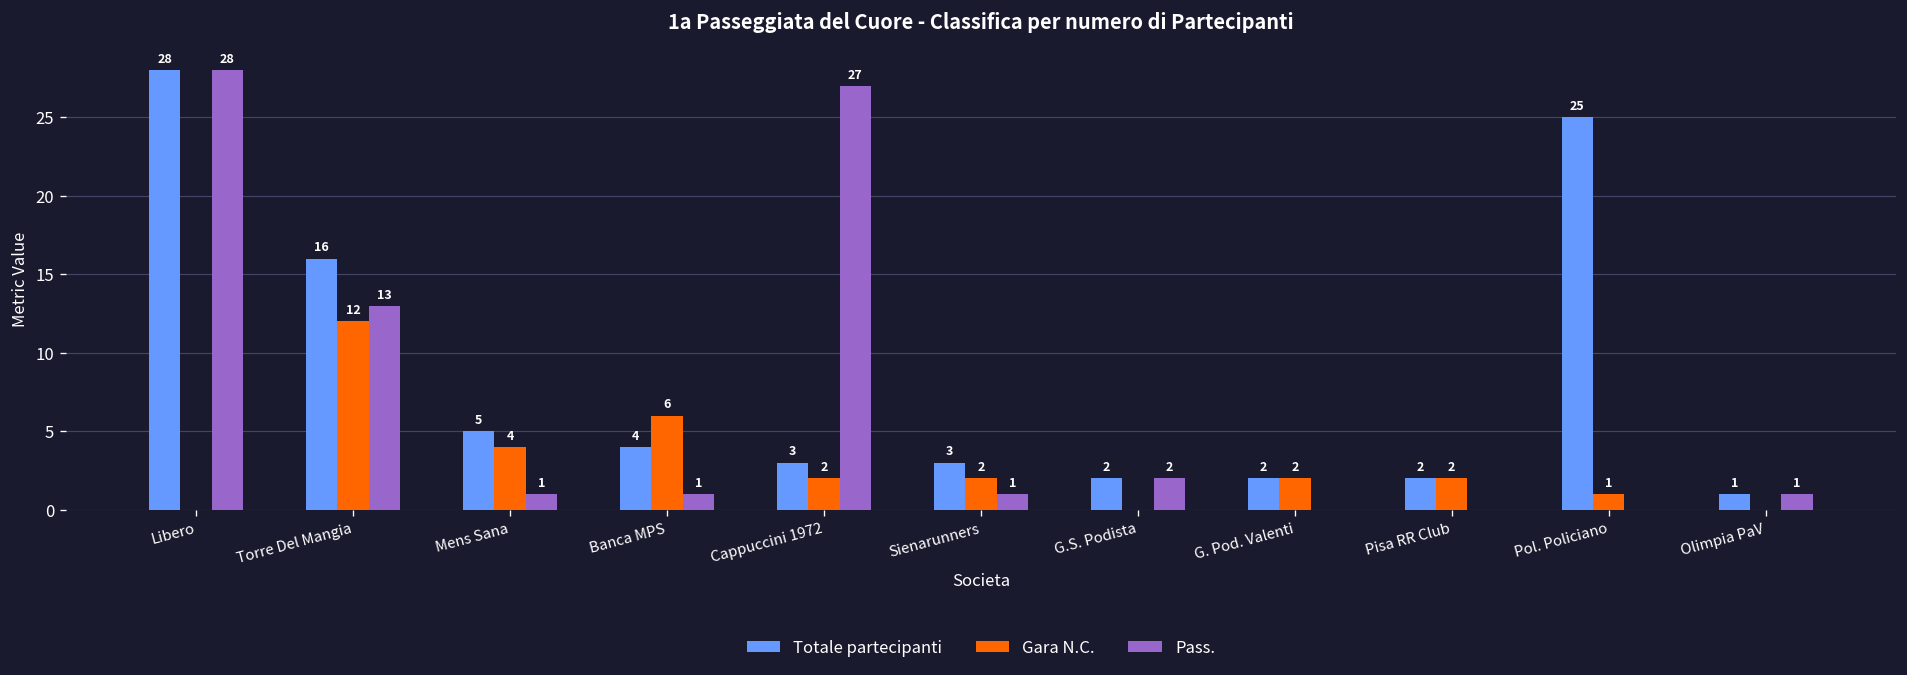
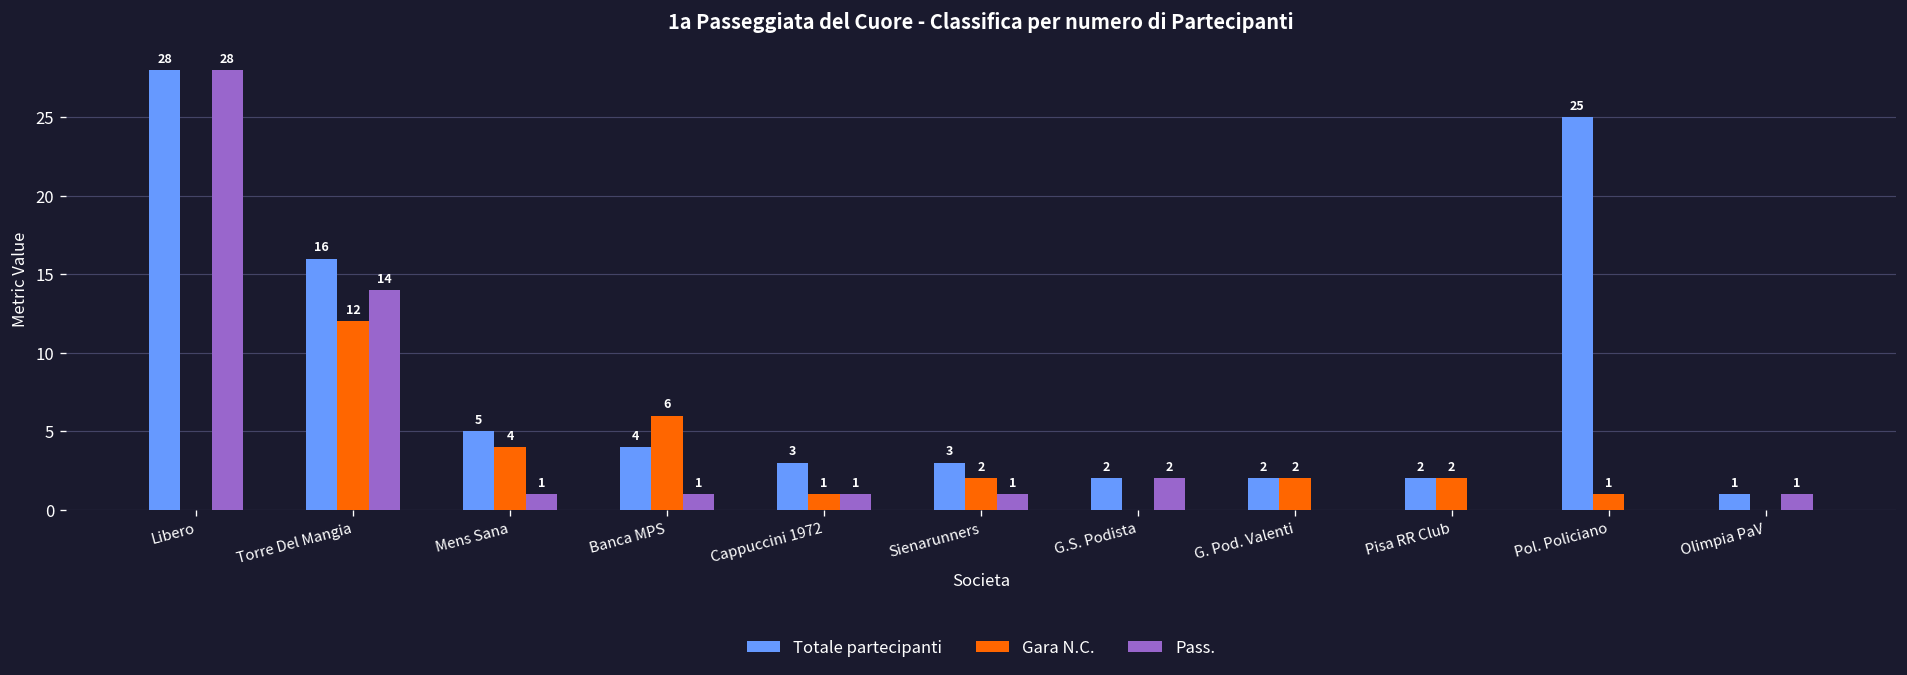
Pass., Torre Del Mangia: 13 -> 14
Gara N.C., Cappuccini 1972: 2 -> 1
Pass., Cappuccini 1972: 27 -> 1
